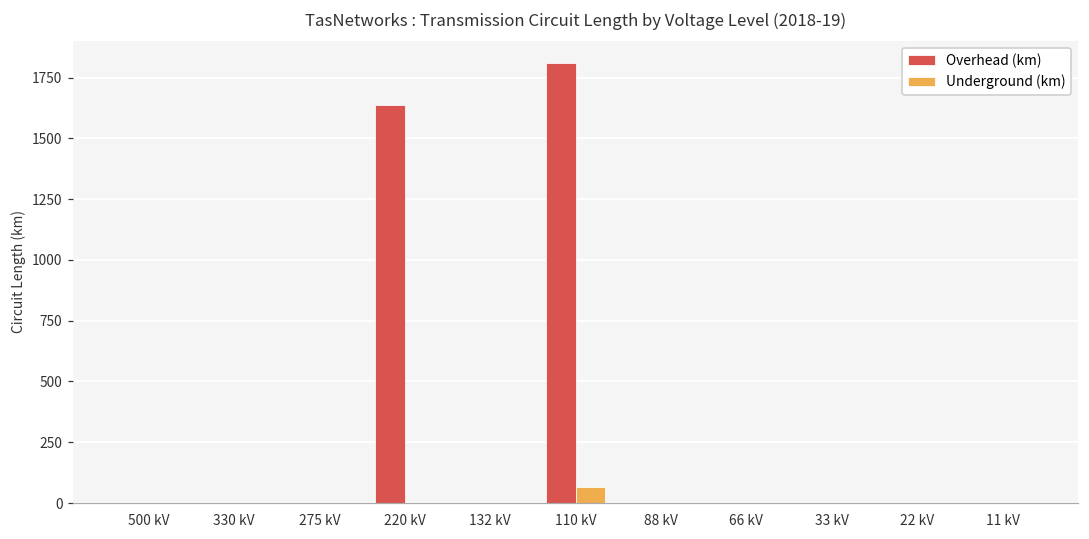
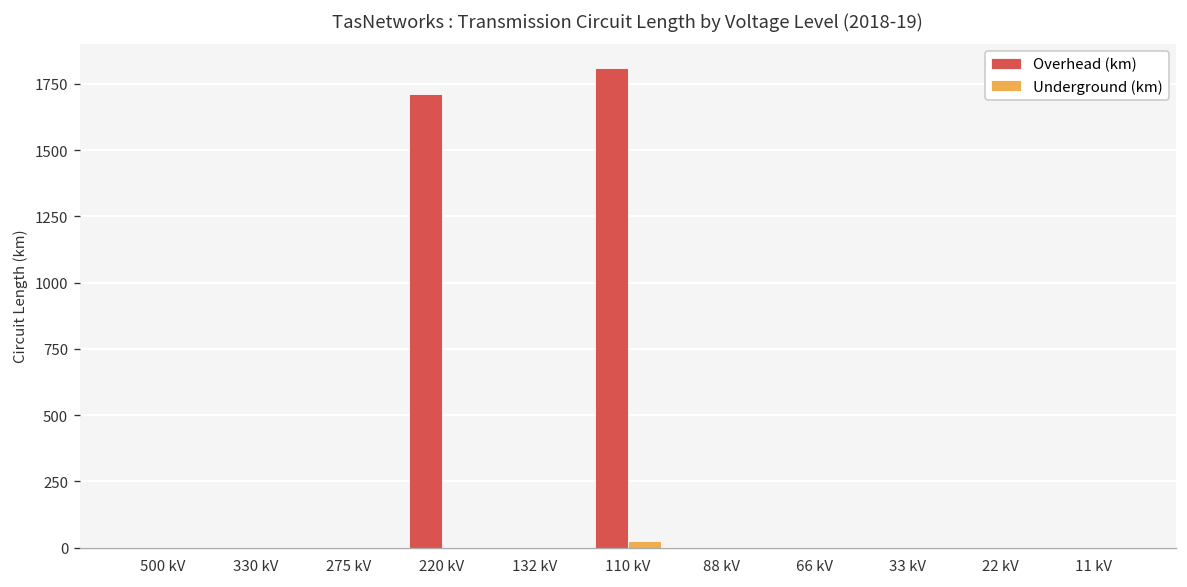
Overhead (km), 220 kV: 1640 -> 1710
Underground (km), 110 kV: 70 -> 20
